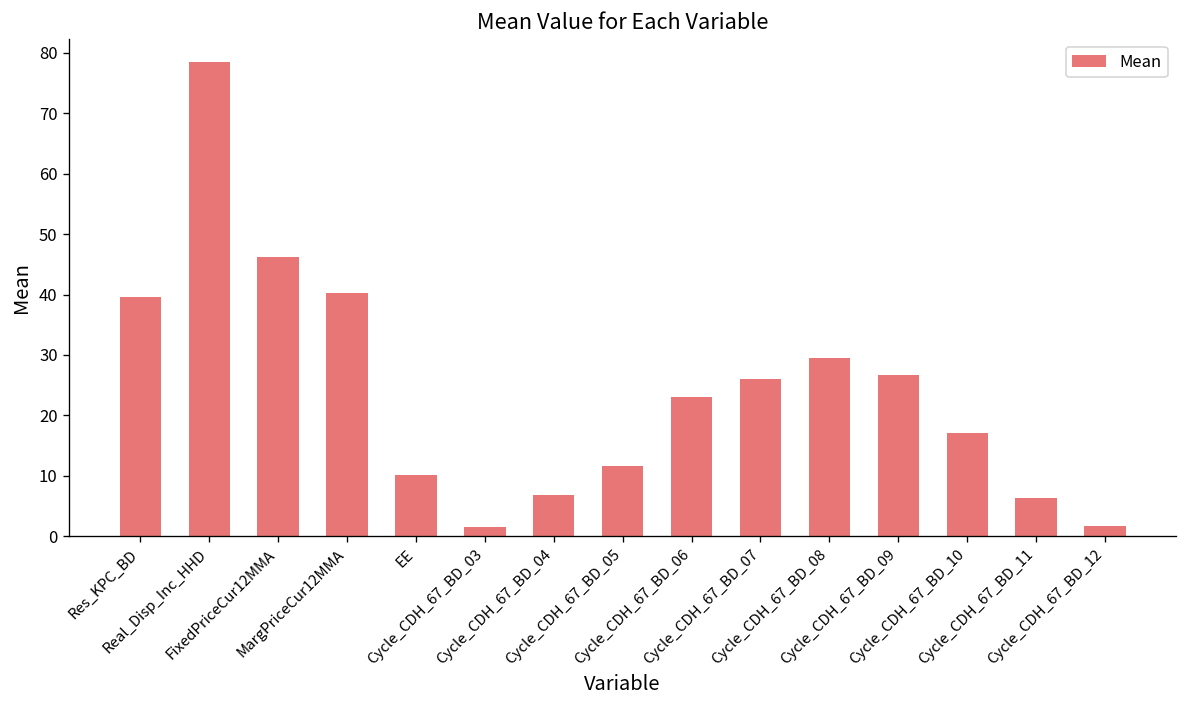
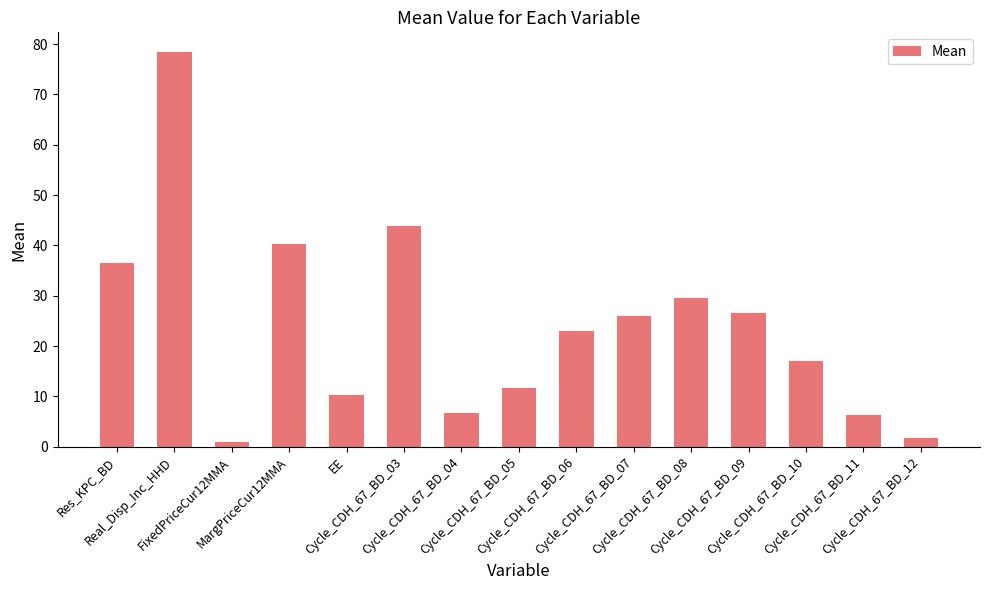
Res_KPC_BD: 40 -> 37
FixedPriceCur12MMA: 46 -> 1
Cycle_CDH_67_BD_03: 2 -> 44
